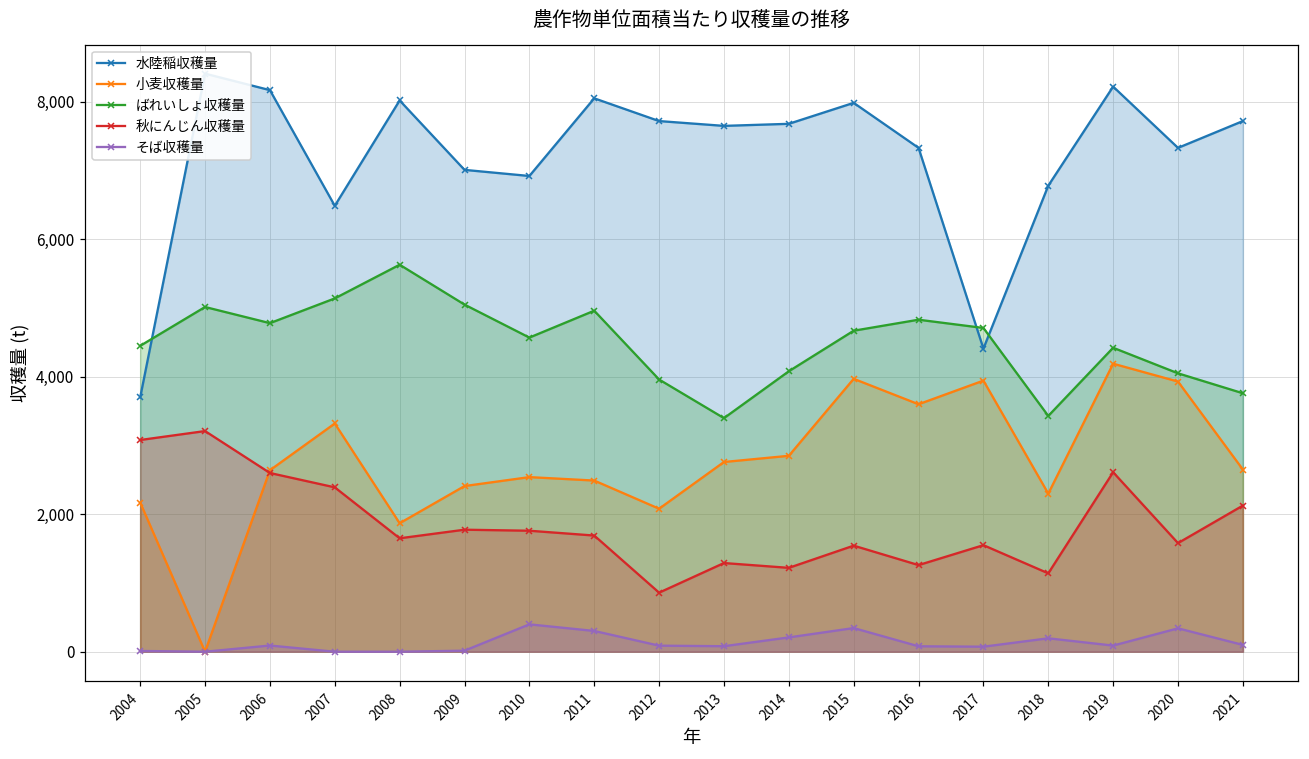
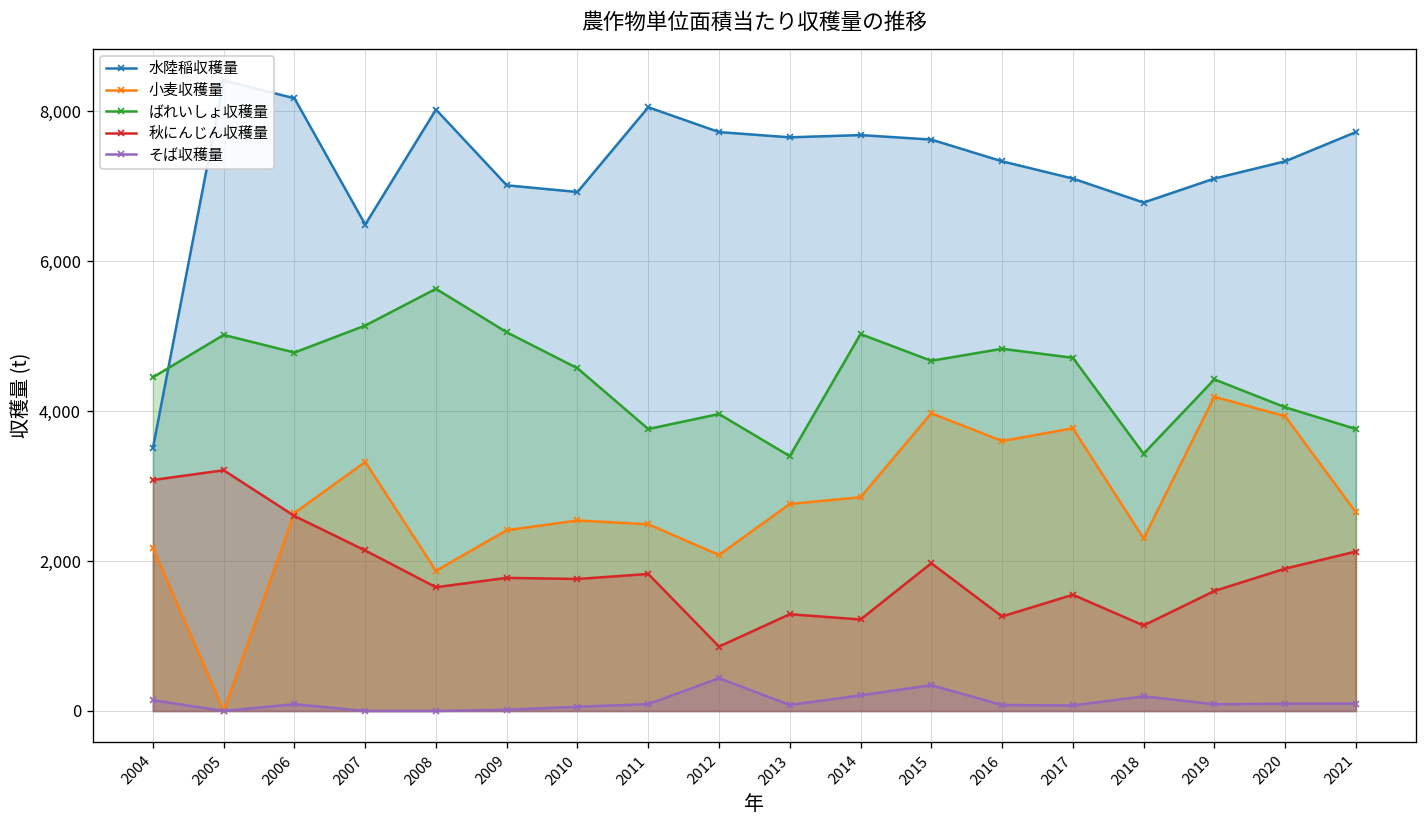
水陸稲収穫量, 2004: 3,700 -> 3,500
そば収穫量, 2004: 0 -> 100
秋にんじん収穫量, 2007: 2,400 -> 2,100
そば収穫量, 2010: 400 -> 100
ばれいしょ収穫量, 2011: 5,000 -> 3,800
秋にんじん収穫量, 2011: 1,700 -> 1,800
そば収穫量, 2011: 300 -> 100
そば収穫量, 2012: 100 -> 400
ばれいしょ収穫量, 2014: 4,100 -> 5,000
水陸稲収穫量, 2015: 8,000 -> 7,600
秋にんじん収穫量, 2015: 1,500 -> 2,000
水陸稲収穫量, 2017: 4,400 -> 7,100
小麦収穫量, 2017: 3,900 -> 3,800
水陸稲収穫量, 2019: 8,200 -> 7,100
秋にんじん収穫量, 2019: 2,600 -> 1,600
秋にんじん収穫量, 2020: 1,600 -> 1,900
そば収穫量, 2020: 300 -> 100
